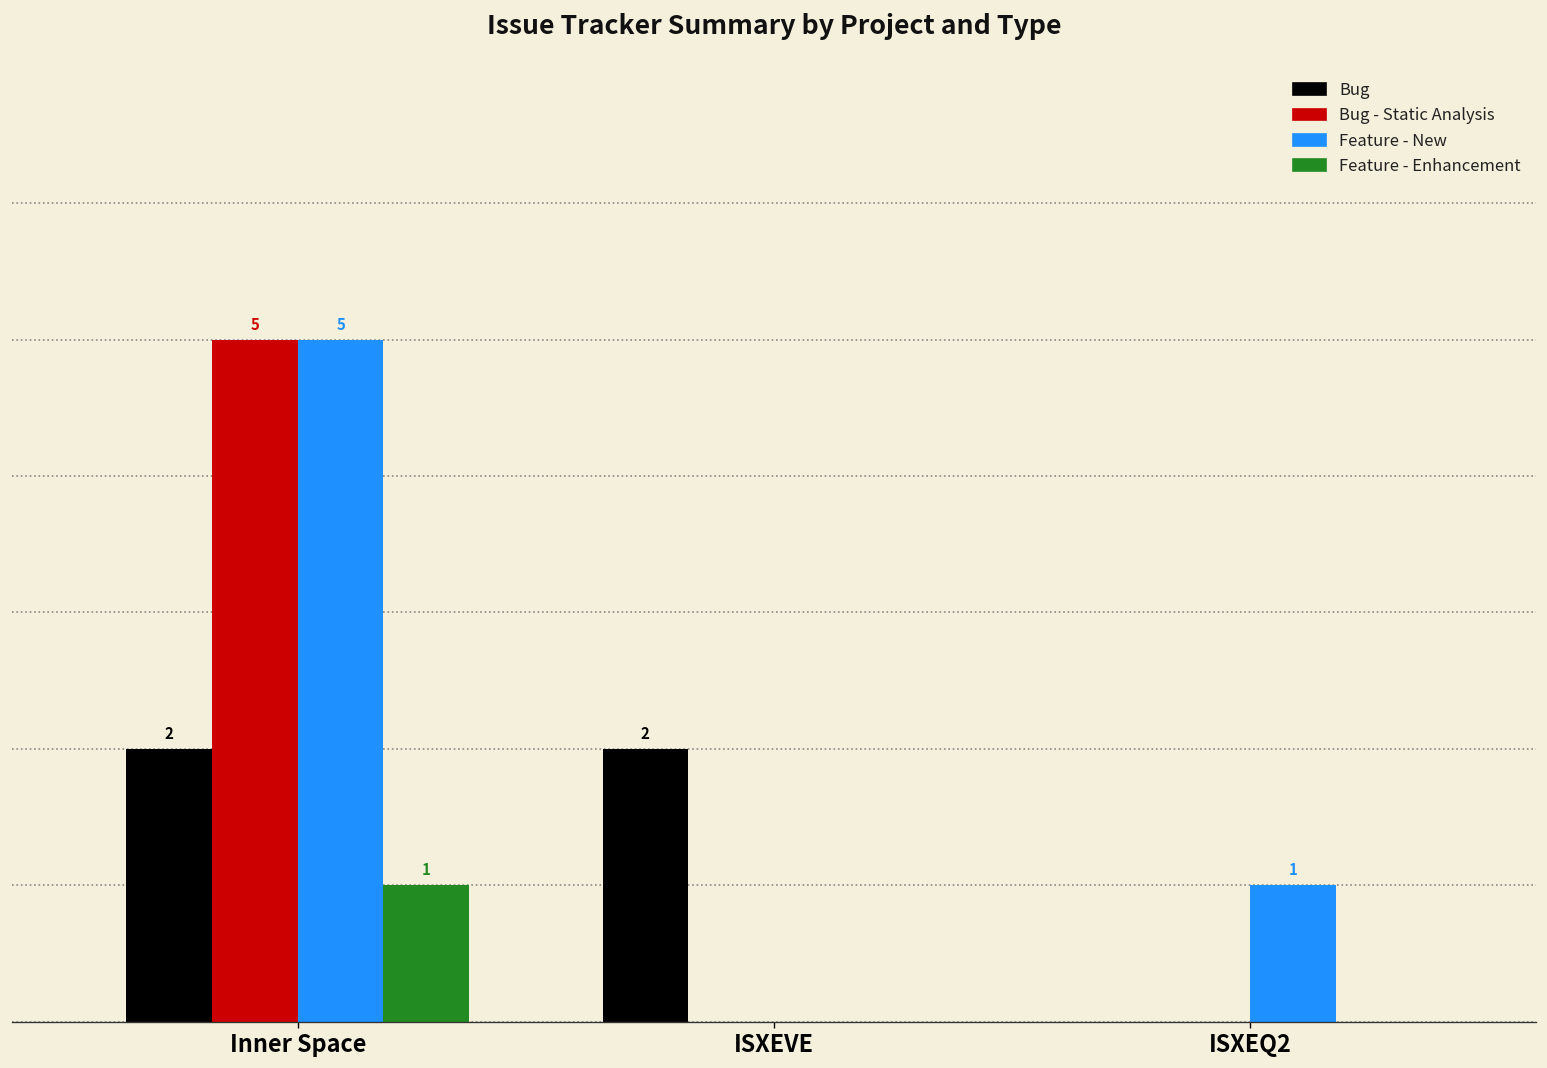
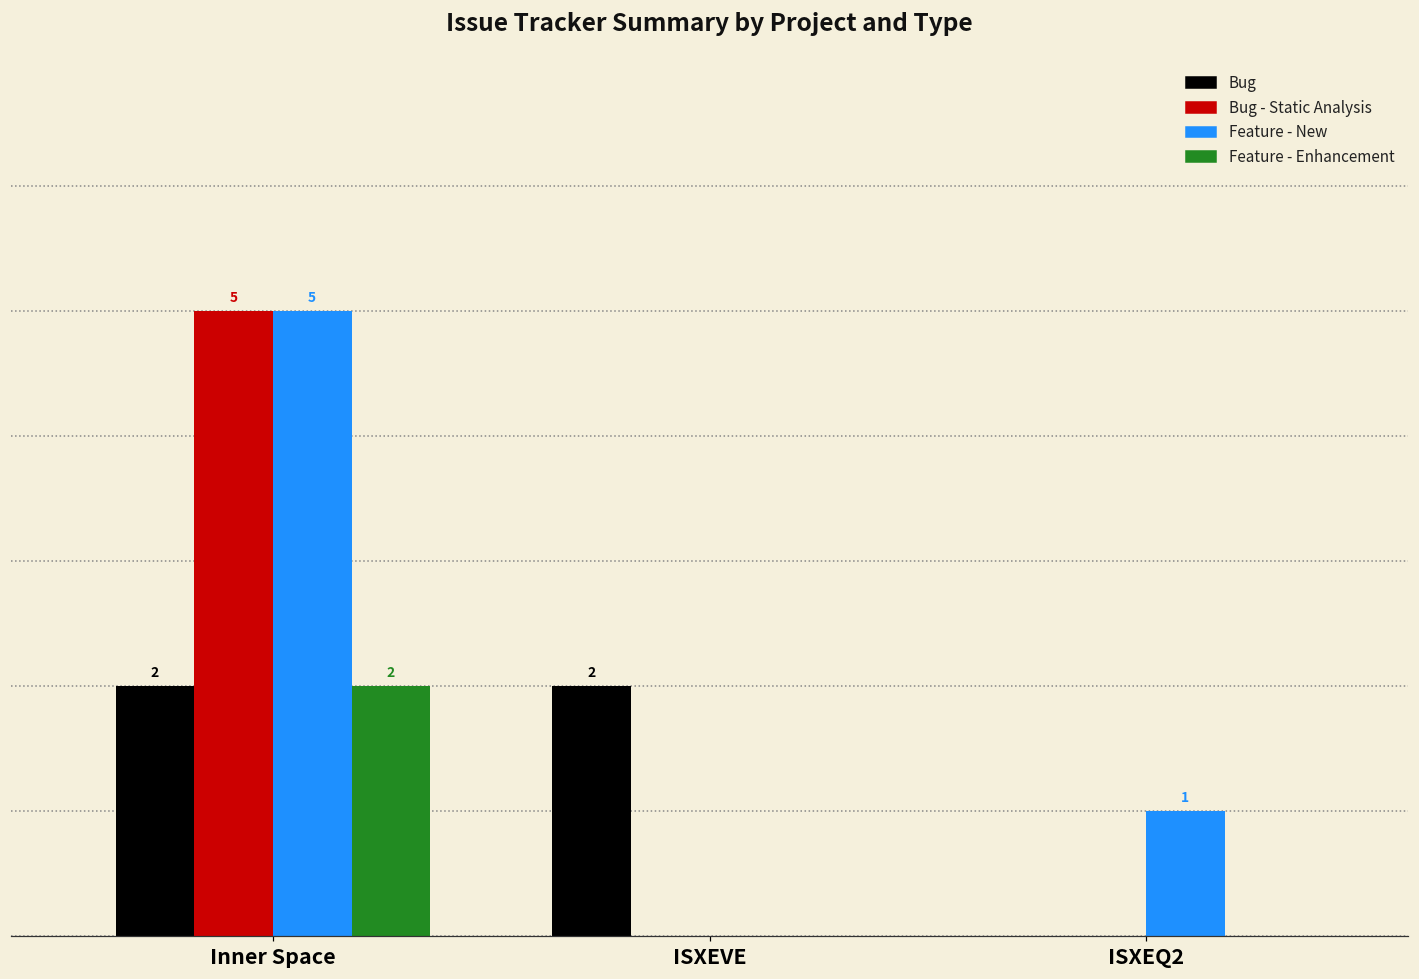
Feature - Enhancement, Inner Space: 1 -> 2
